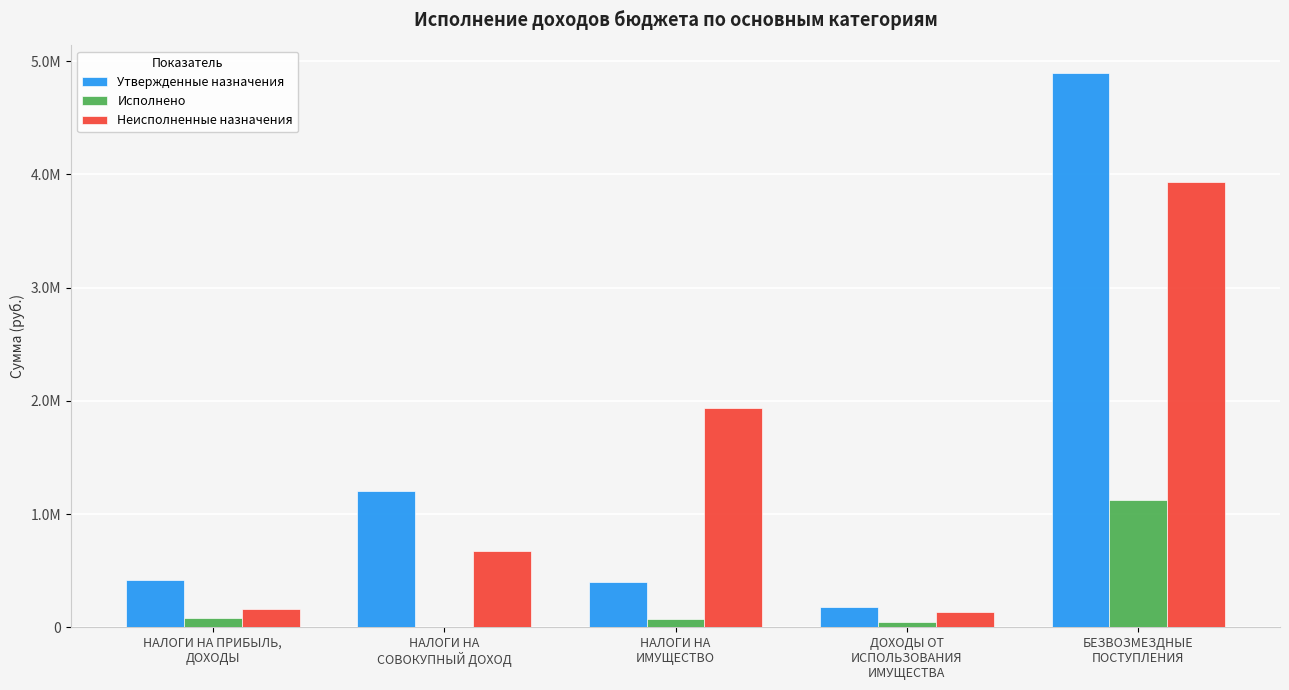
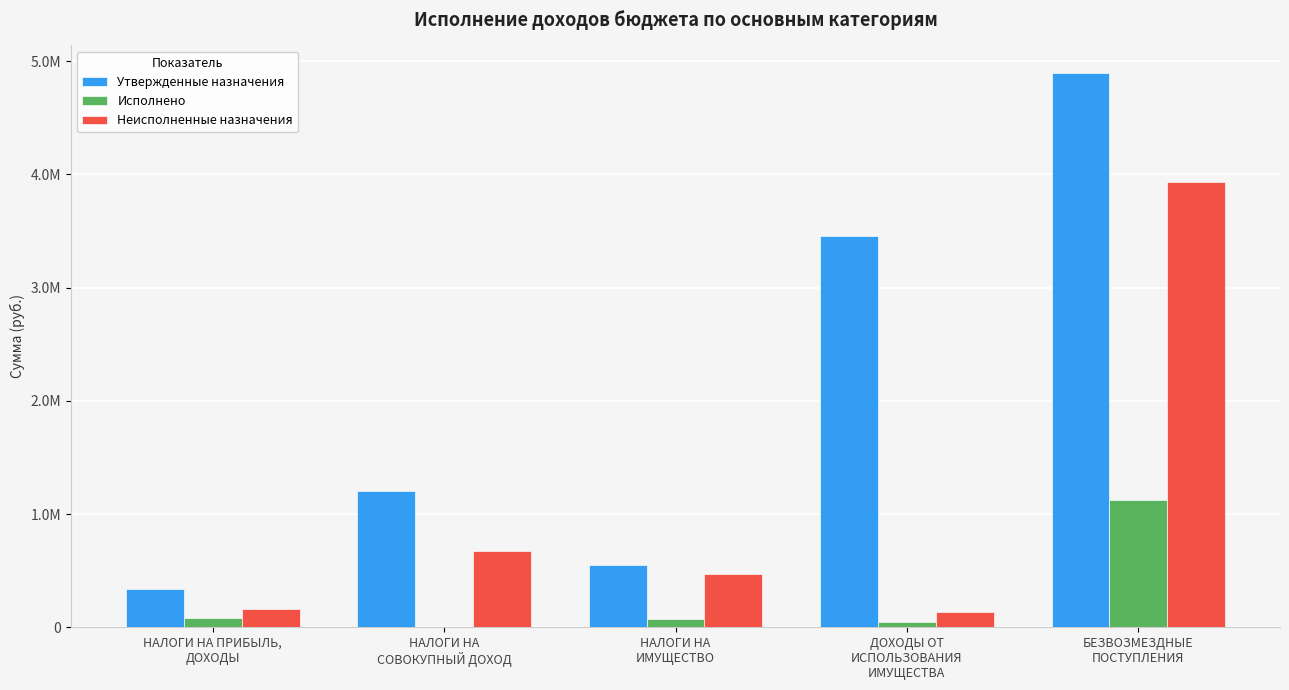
Утвержденные назначения, НАЛОГИ НА ПРИБЫЛЬ, ДОХОДЫ: 420000 -> 330000
Утвержденные назначения, НАЛОГИ НА ИМУЩЕСТВО: 400000 -> 550000
Неисполненные назначения, НАЛОГИ НА ИМУЩЕСТВО: 1940000 -> 470000
Утвержденные назначения, ДОХОДЫ ОТ ИСПОЛЬЗОВАНИЯ ИМУЩЕСТВА: 180000 -> 3450000
